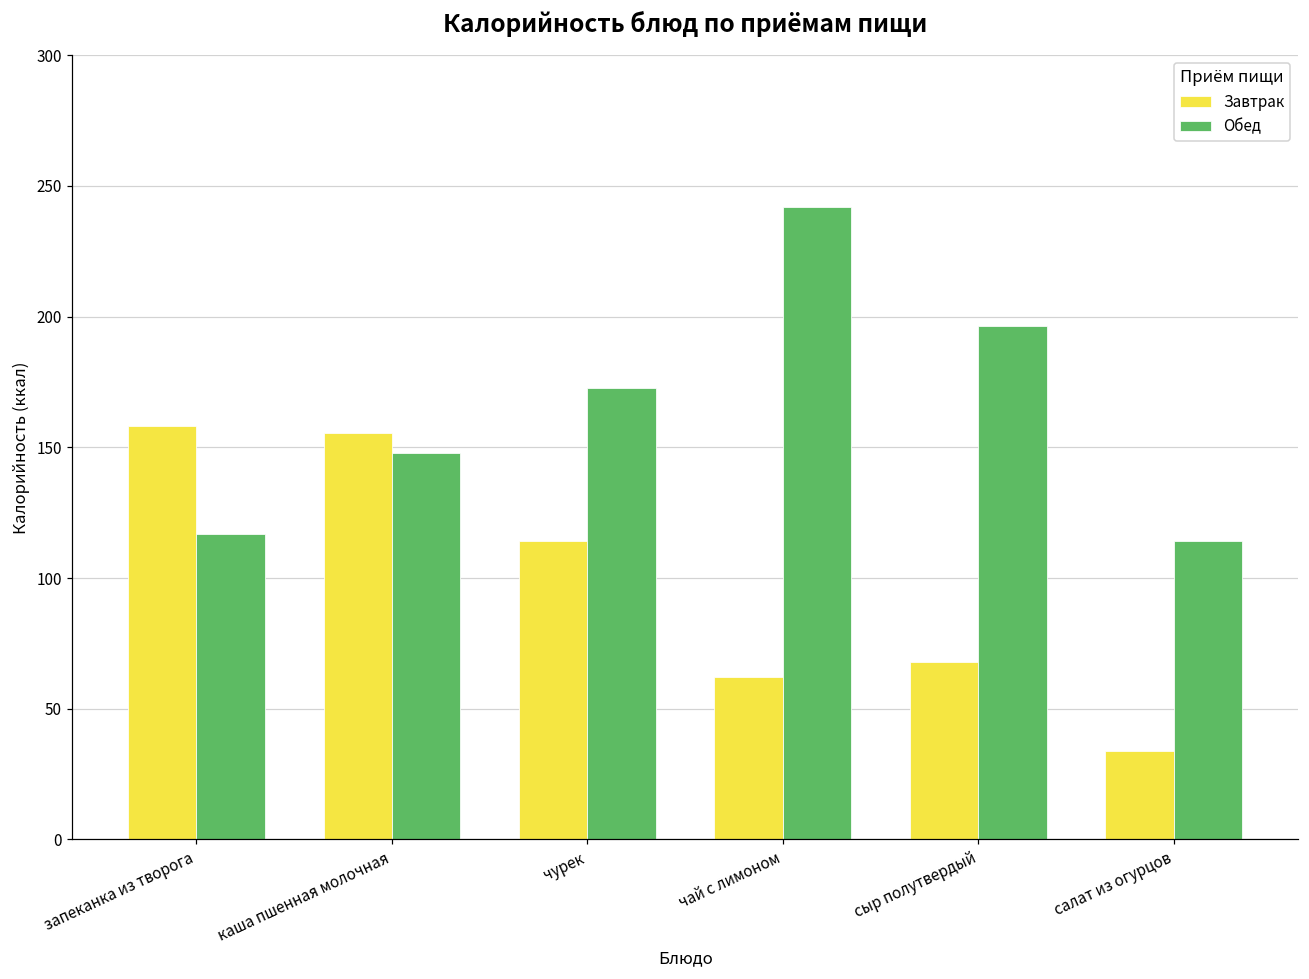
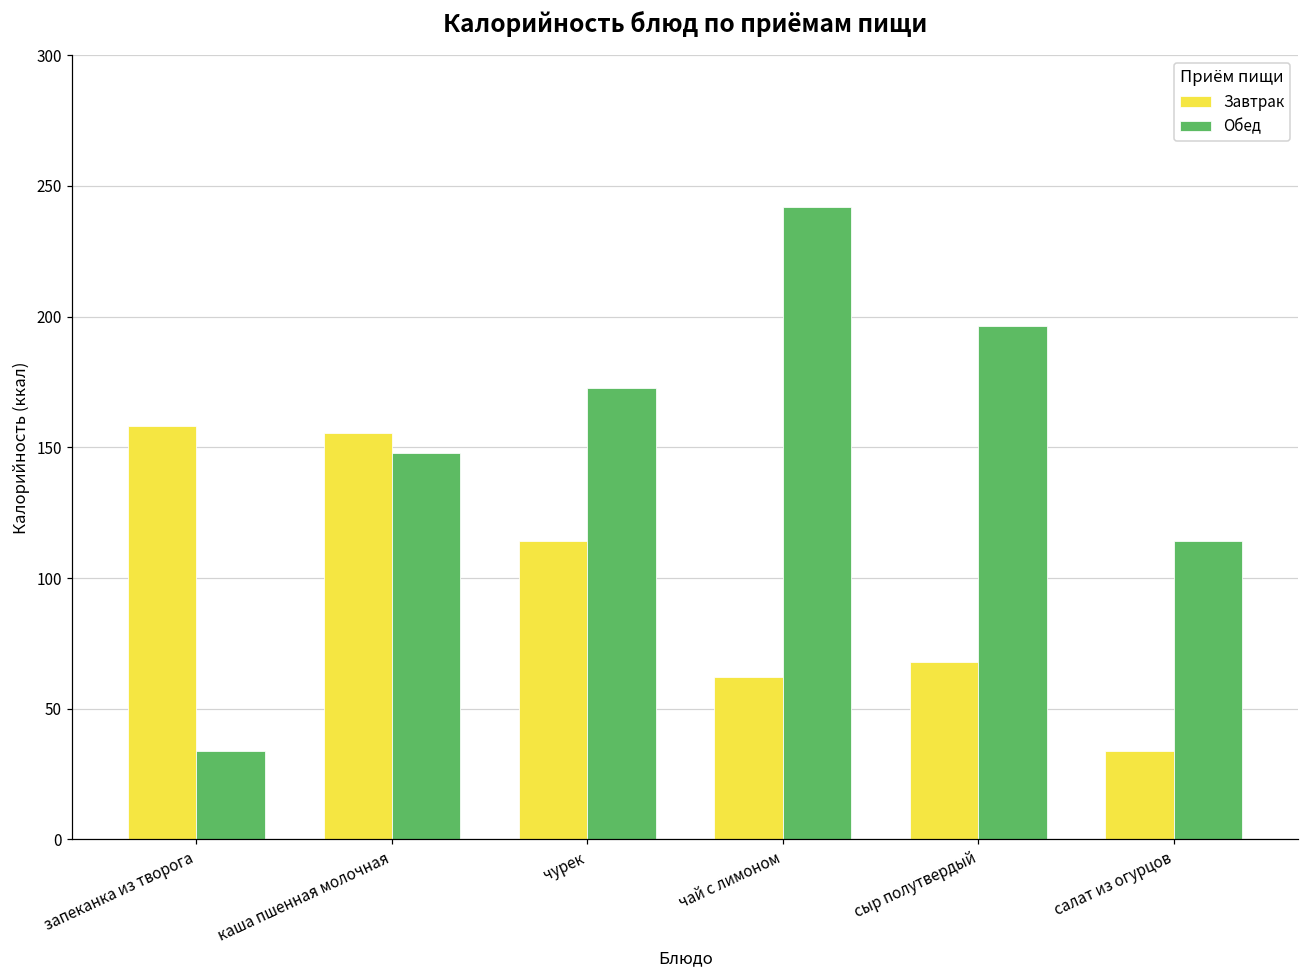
Обед, запеканка из творога: 117 -> 34
